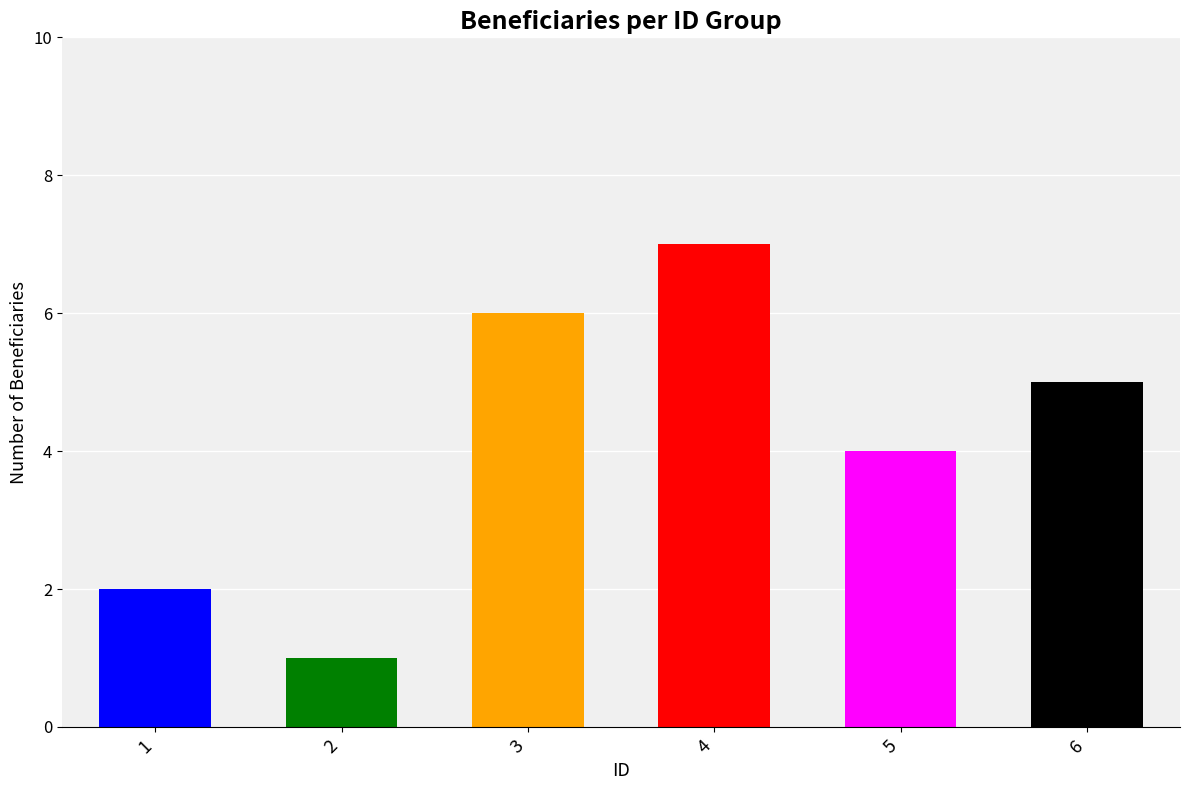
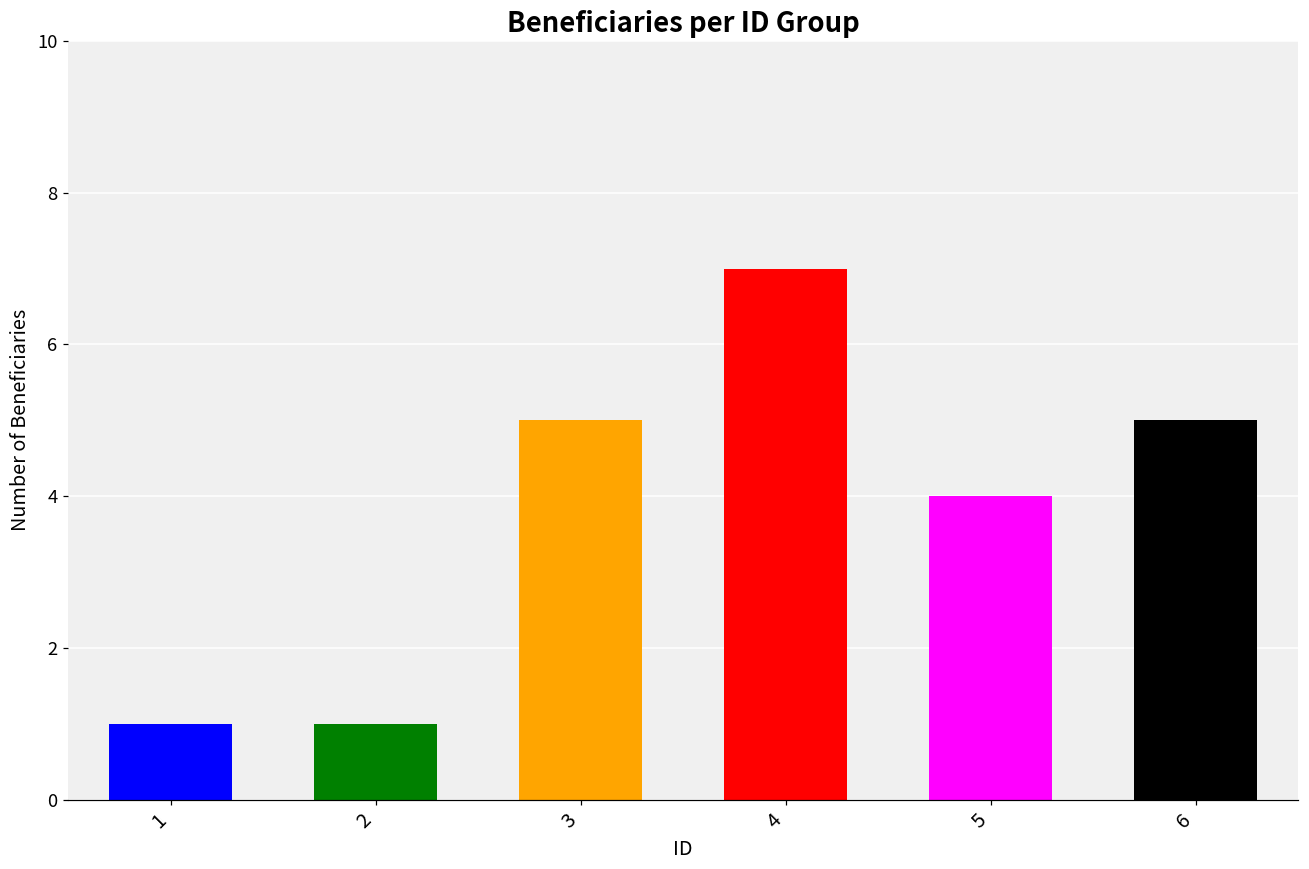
1: 2 -> 1
3: 6 -> 5
